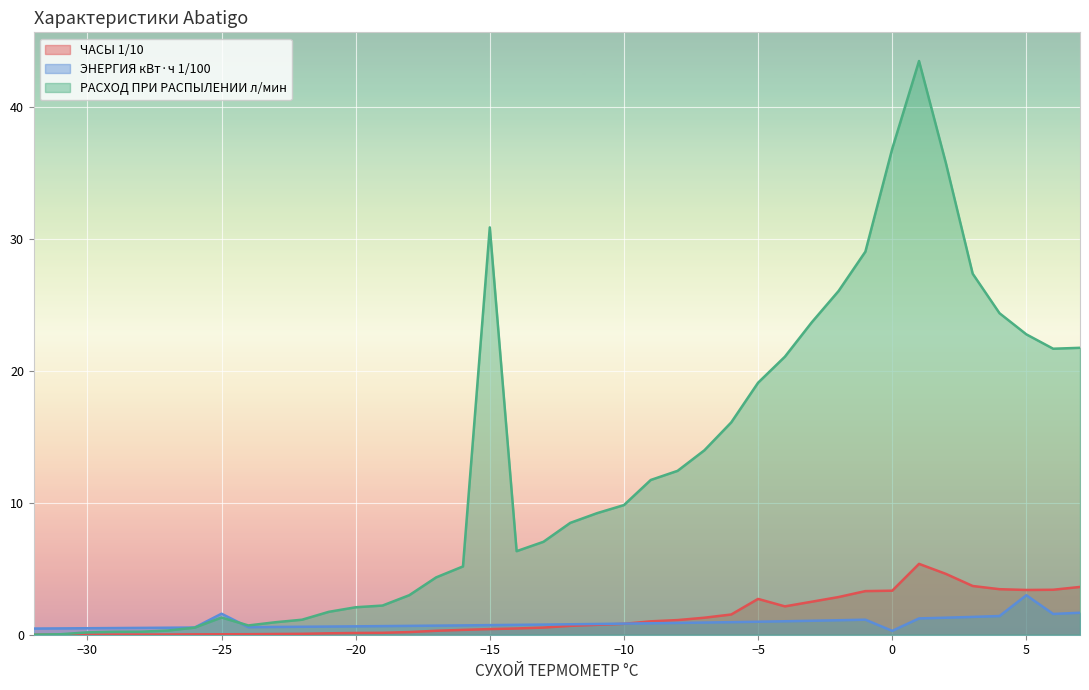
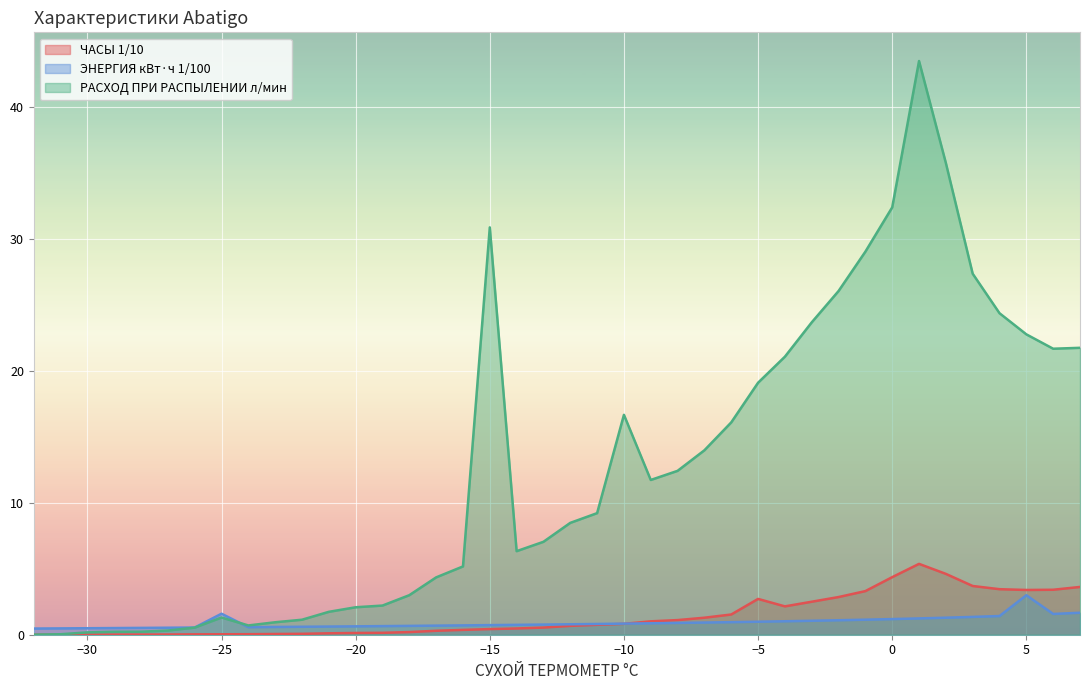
РАСХОД ПРИ РАСПЫЛЕНИИ л/мин, −10: 9.8 -> 16.7
ЧАСЫ 1/10, 0: 3.3 -> 4.4
ЭНЕРГИЯ кВт·ч 1/100, 0: 0.3 -> 1.2
РАСХОД ПРИ РАСПЫЛЕНИИ л/мин, 0: 36.8 -> 32.4
